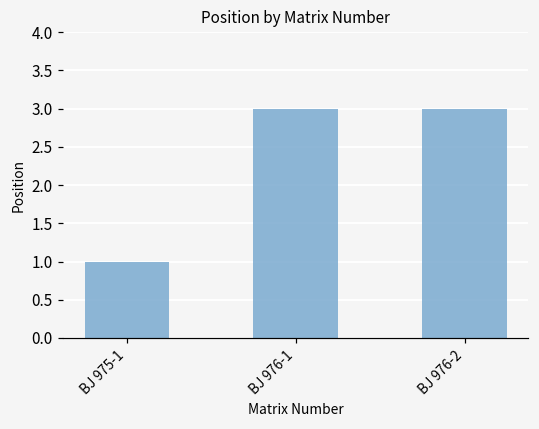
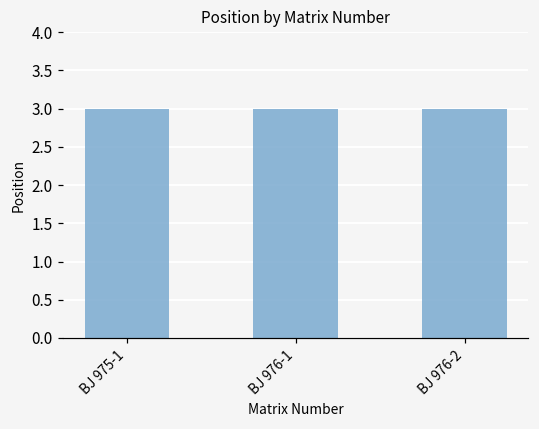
BJ 975-1: 1 -> 3
